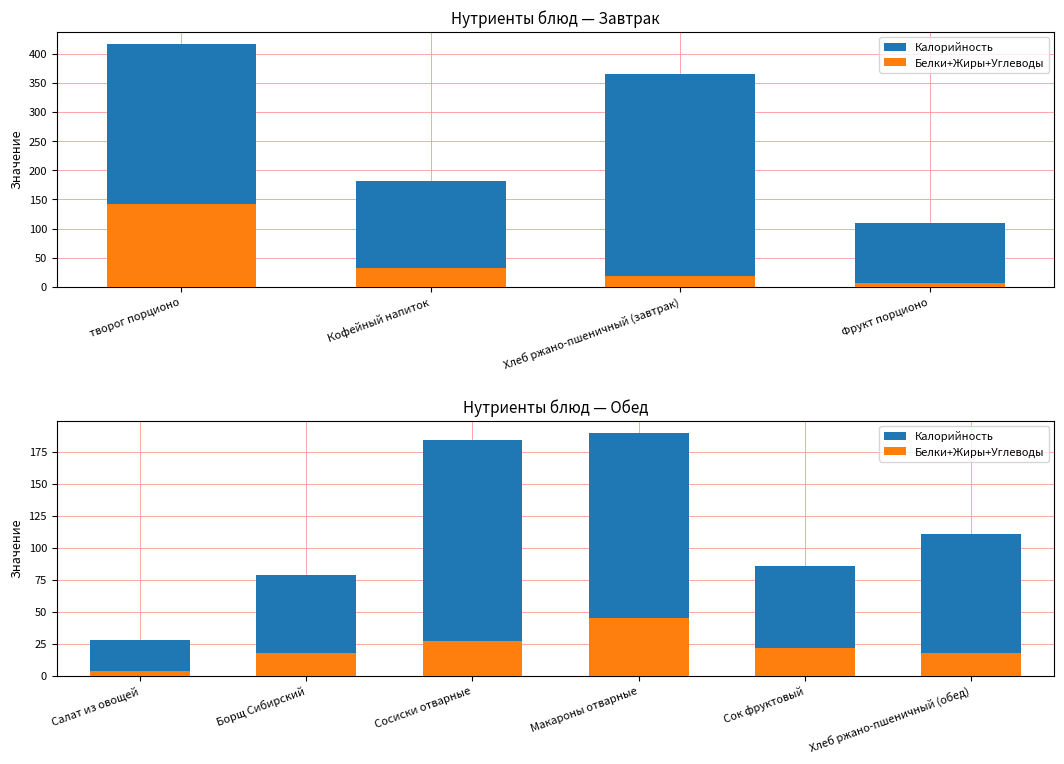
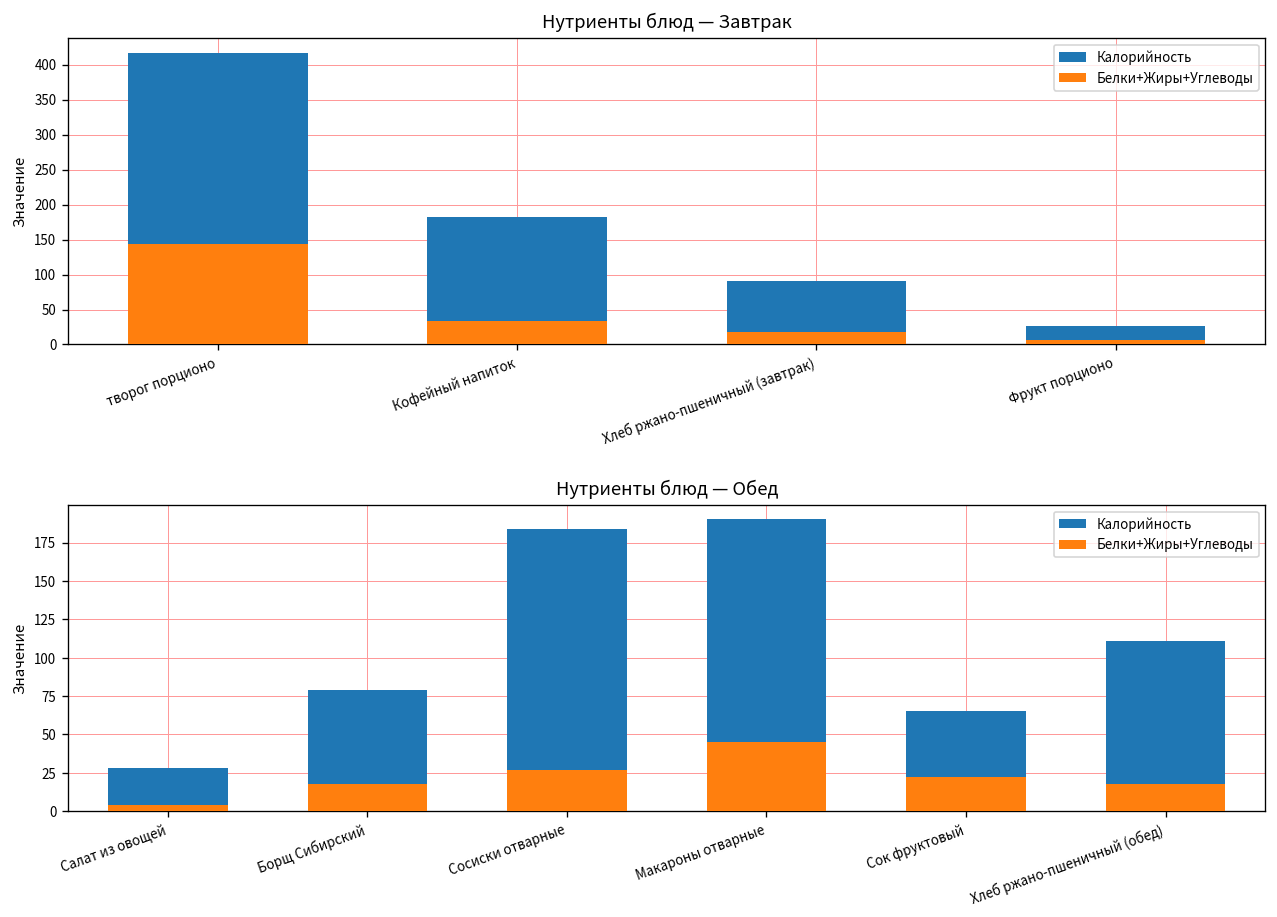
Нутриенты блюд — Завтрак, Калорийность, Хлеб ржано-пшеничный (завтрак): 370 -> 90
Нутриенты блюд — Завтрак, Калорийность, Фрукт порционо: 110 -> 30
Нутриенты блюд — Обед, Калорийность, Сок фруктовый: 86 -> 65
